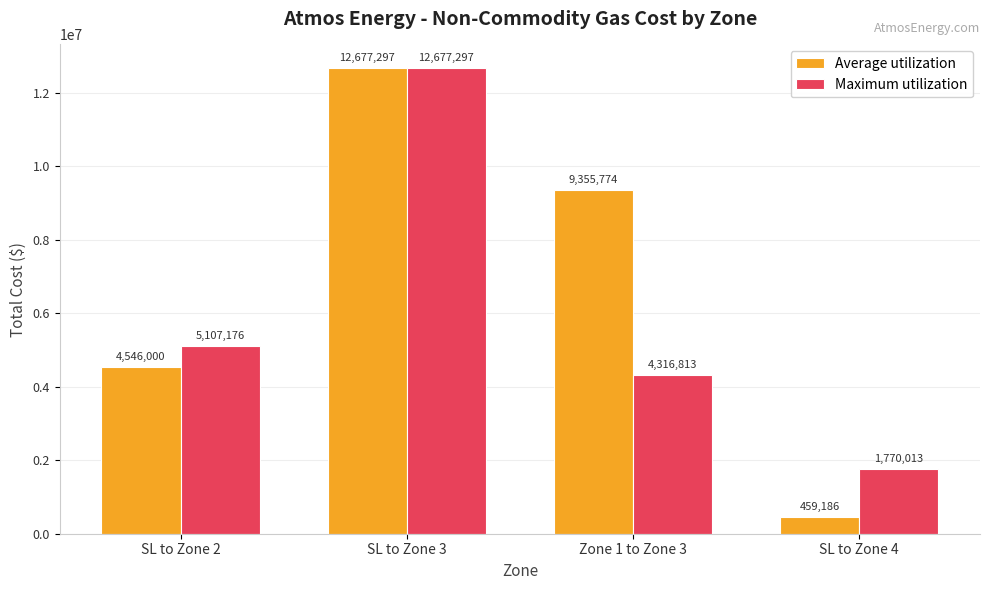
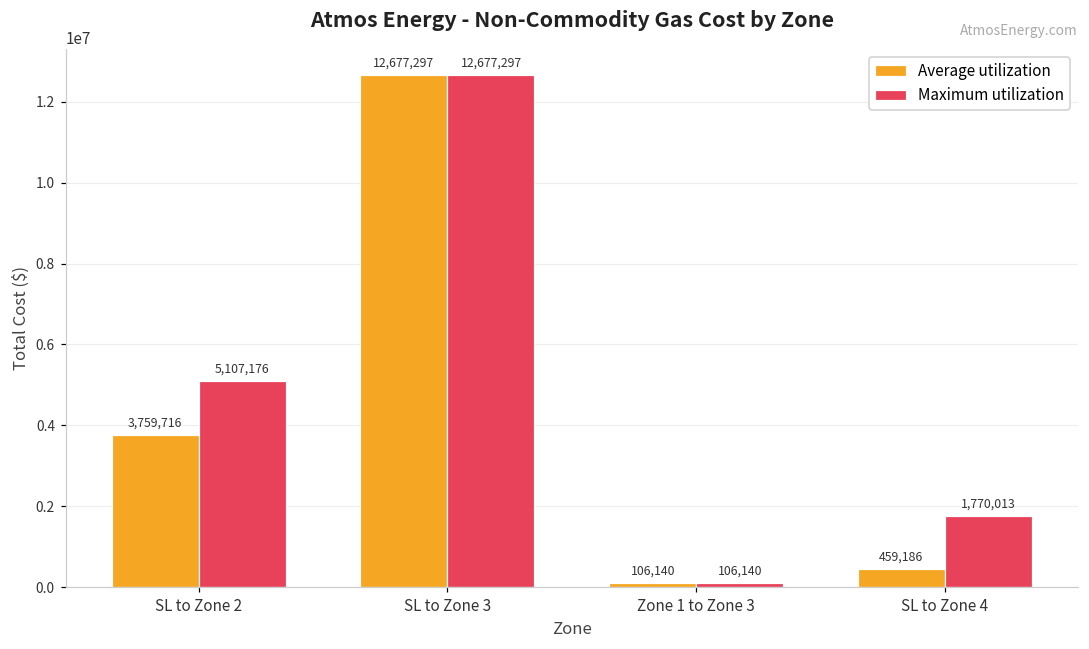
Average utilization, SL to Zone 2: 4,546,000 -> 3,759,716
Average utilization, Zone 1 to Zone 3: 9,355,774 -> 106,140
Maximum utilization, Zone 1 to Zone 3: 4,316,813 -> 106,140
